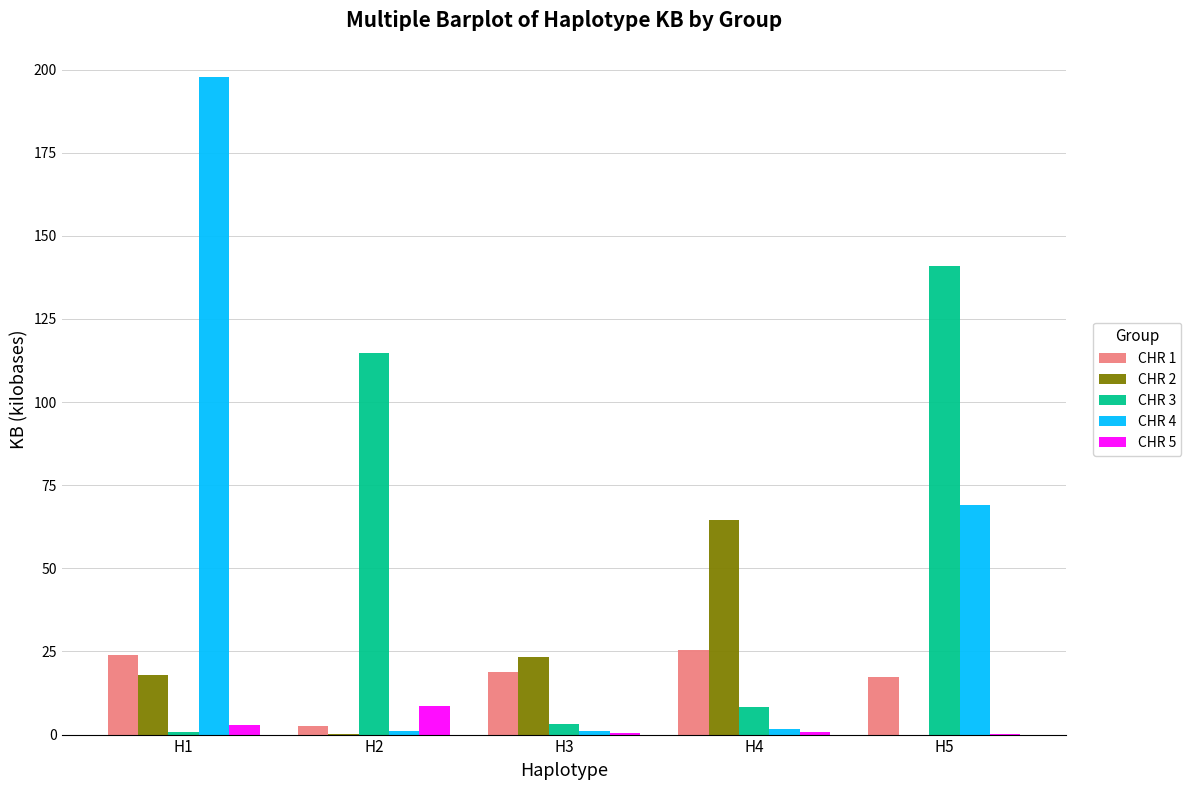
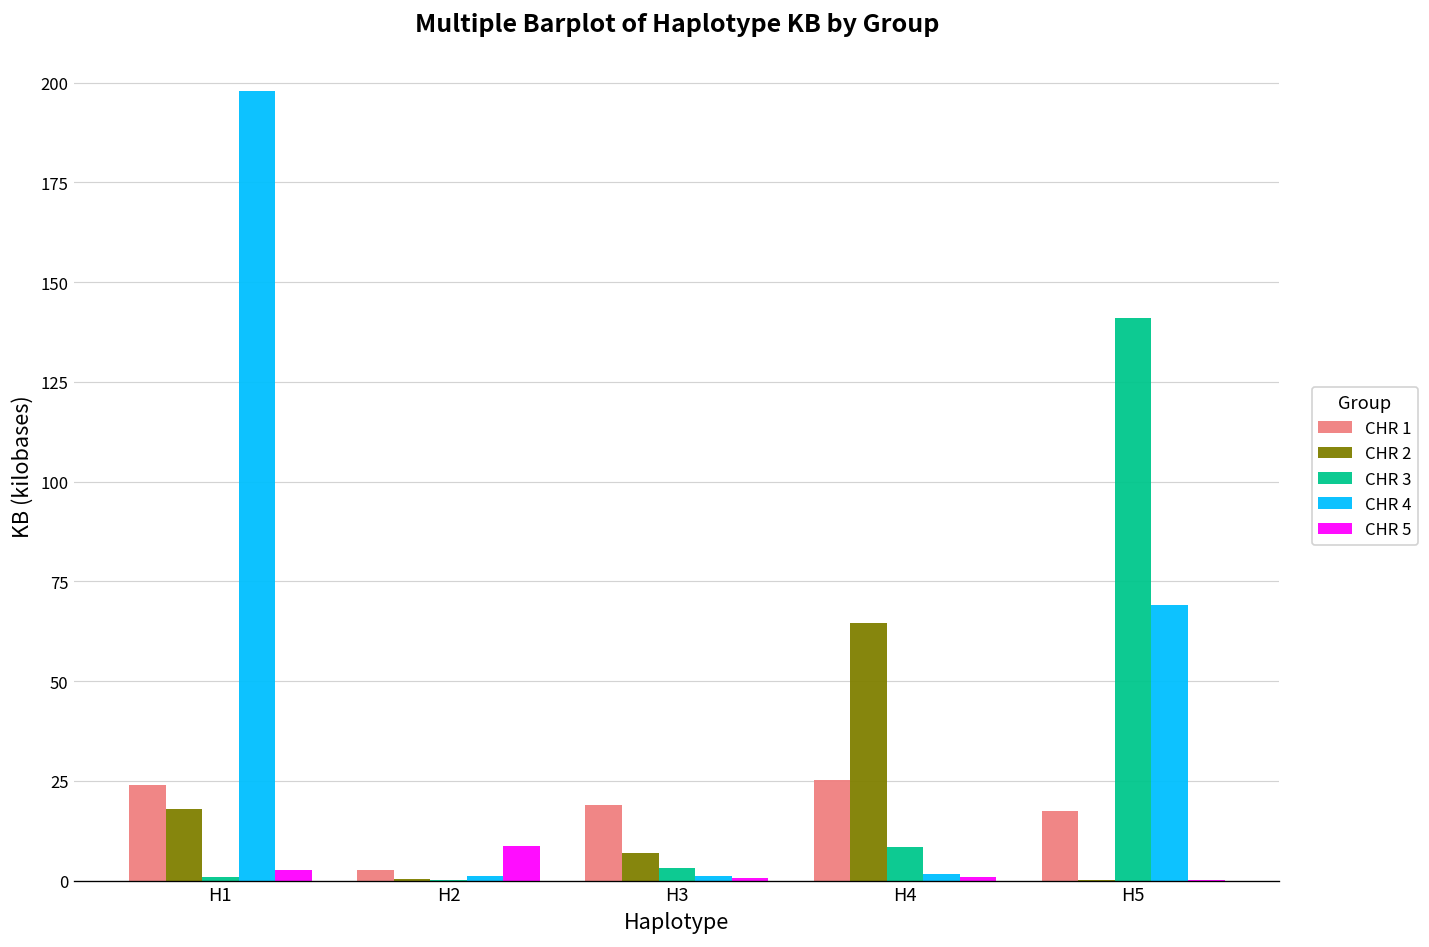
CHR 3, H2: 115 -> 0
CHR 2, H3: 23 -> 7
